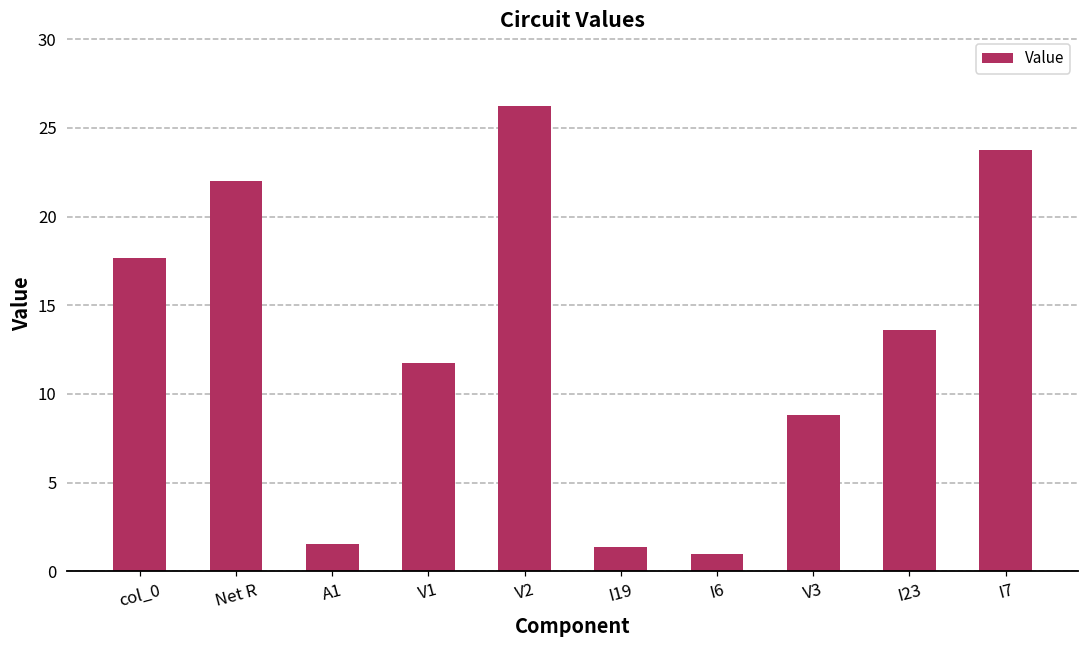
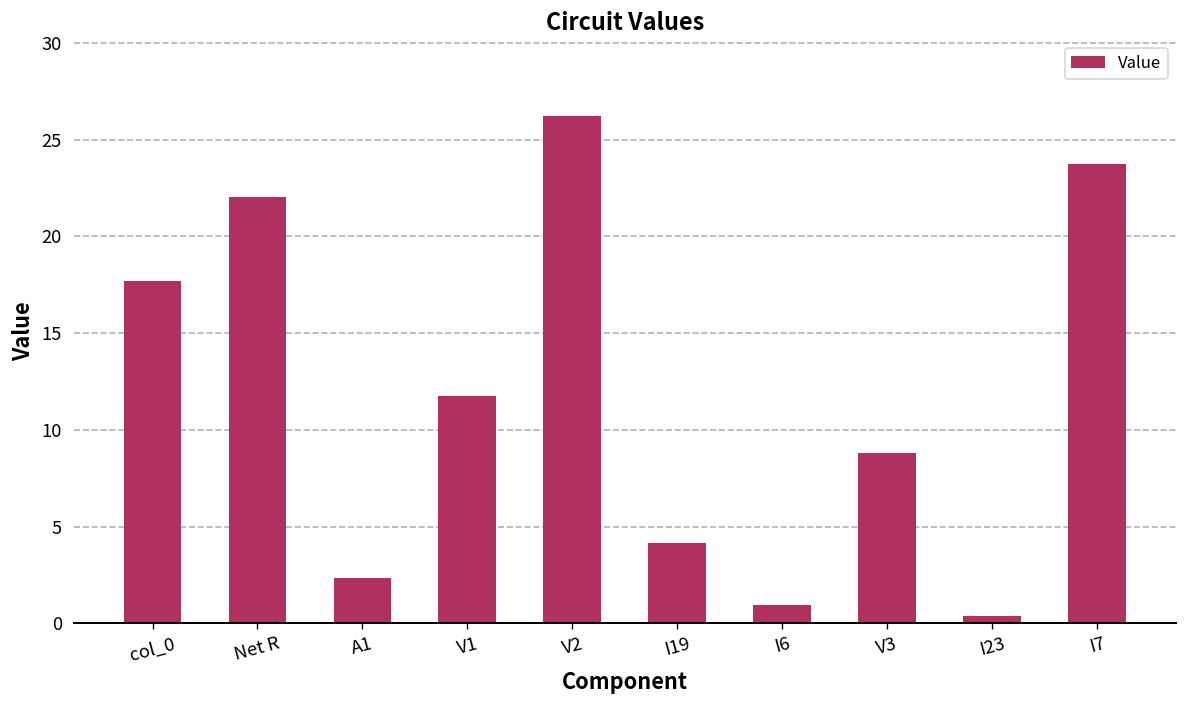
A1: 1.5 -> 2.3
I19: 1.4 -> 4.1
I23: 13.6 -> 0.4
